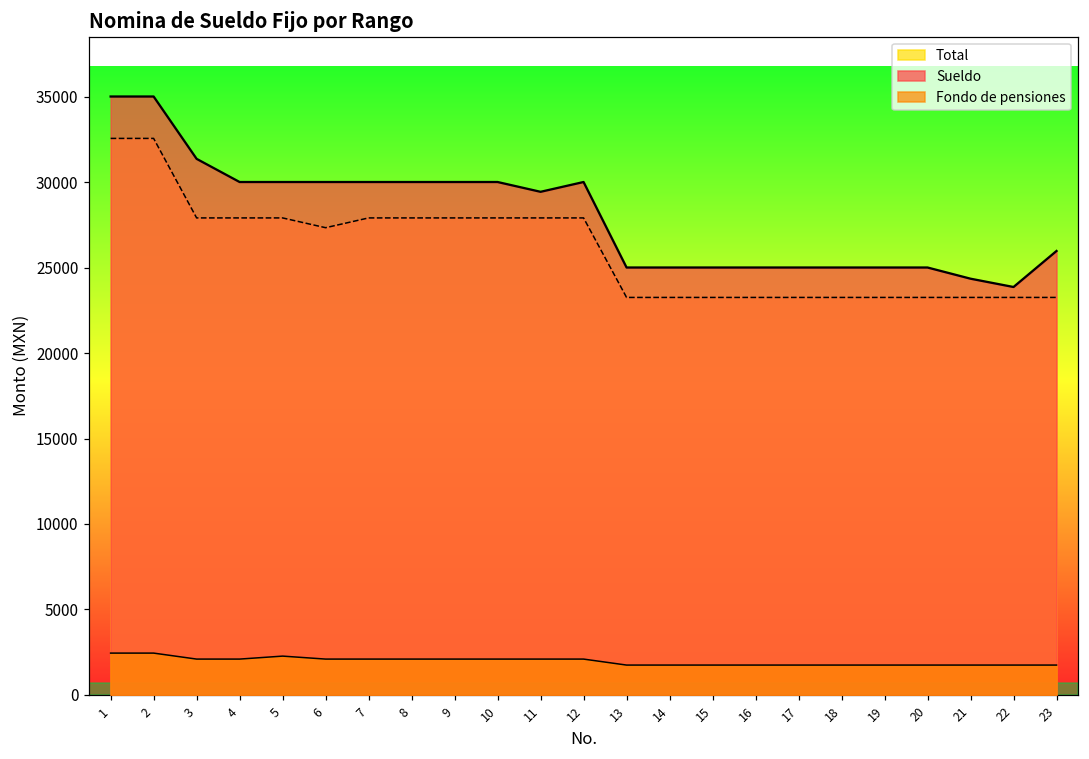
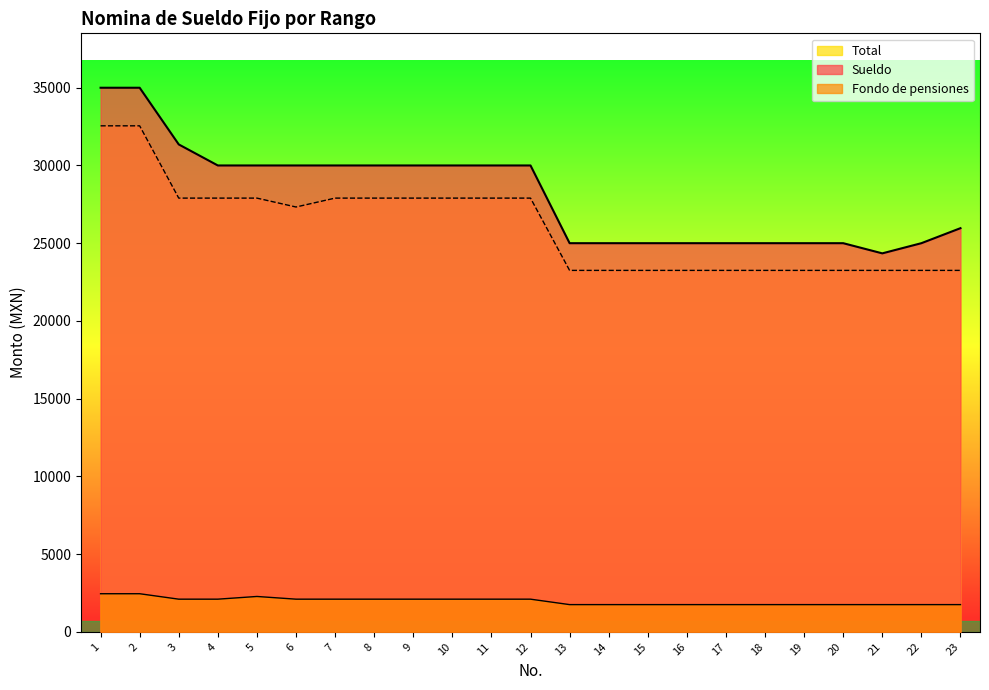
Sueldo, 11: 29400 -> 30000
Sueldo, 22: 23900 -> 25000
